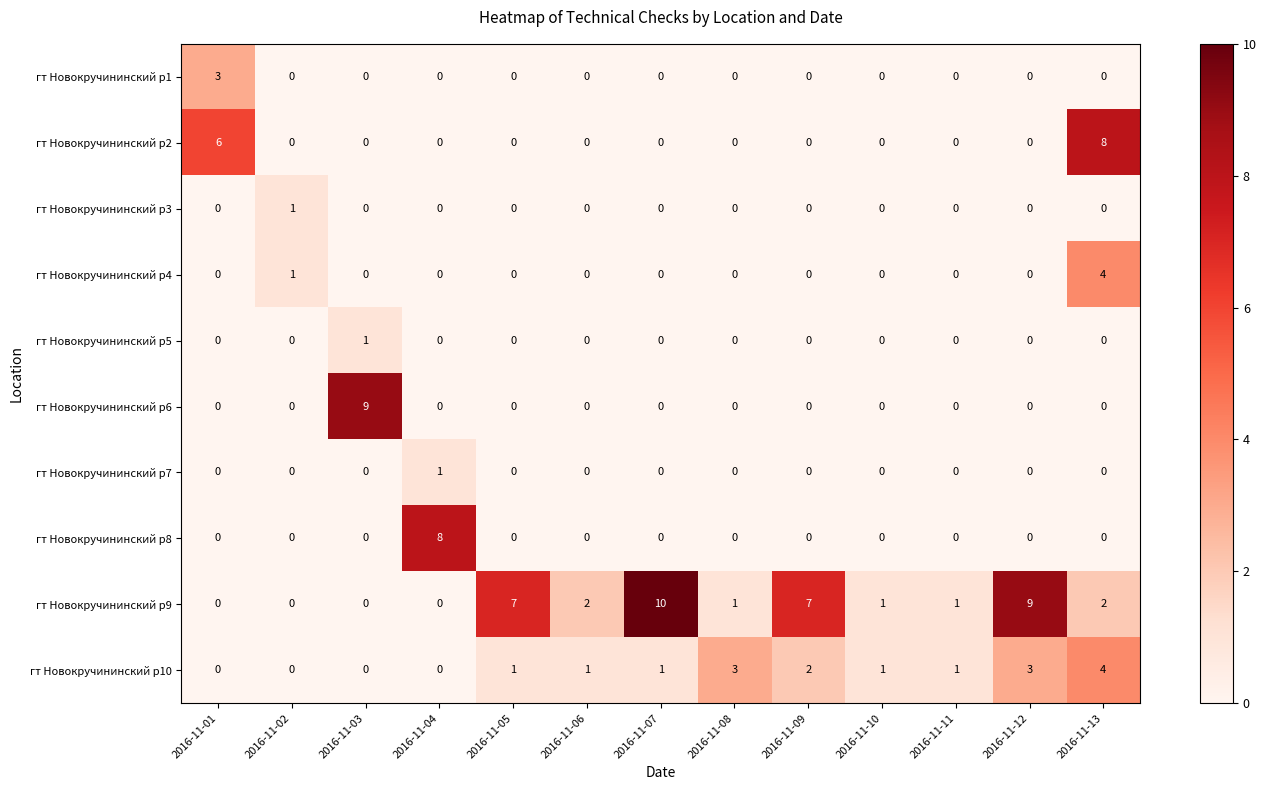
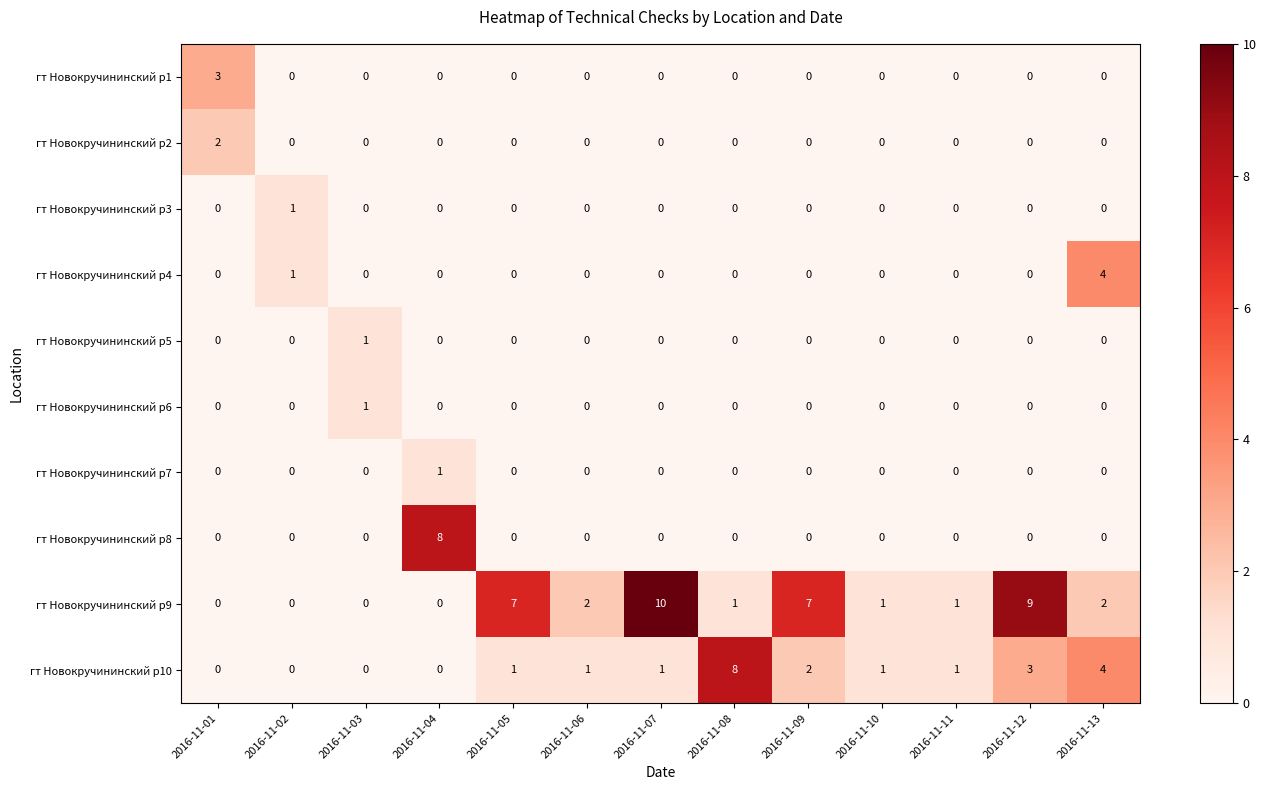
гт Новокручининский р2, 2016-11-01: 6 -> 2
гт Новокручининский р2, 2016-11-13: 8 -> 0
гт Новокручининский р6, 2016-11-03: 9 -> 1
гт Новокручининский р10, 2016-11-08: 3 -> 8
